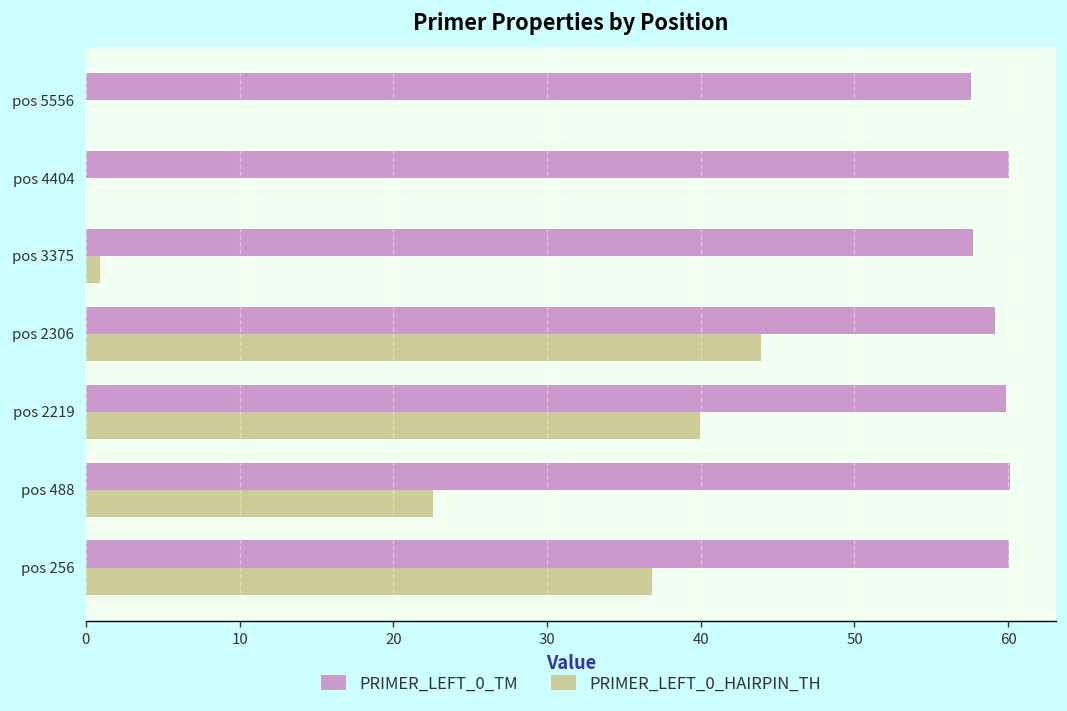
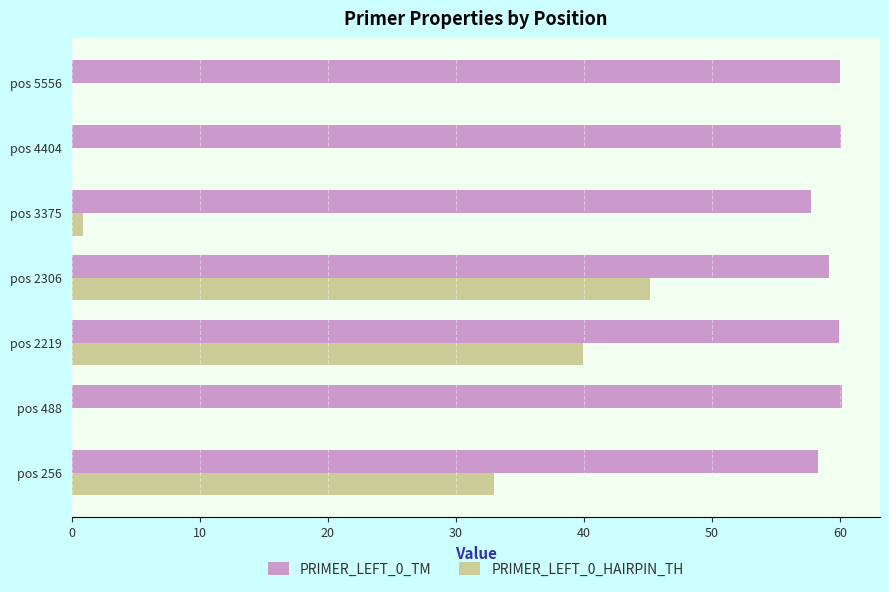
PRIMER_LEFT_0_TM, pos 5556: 57.6 -> 60.0
PRIMER_LEFT_0_HAIRPIN_TH, pos 2306: 43.9 -> 45.1
PRIMER_LEFT_0_HAIRPIN_TH, pos 488: 22.6 -> 0.0
PRIMER_LEFT_0_TM, pos 256: 60.0 -> 58.3
PRIMER_LEFT_0_HAIRPIN_TH, pos 256: 36.8 -> 33.0
